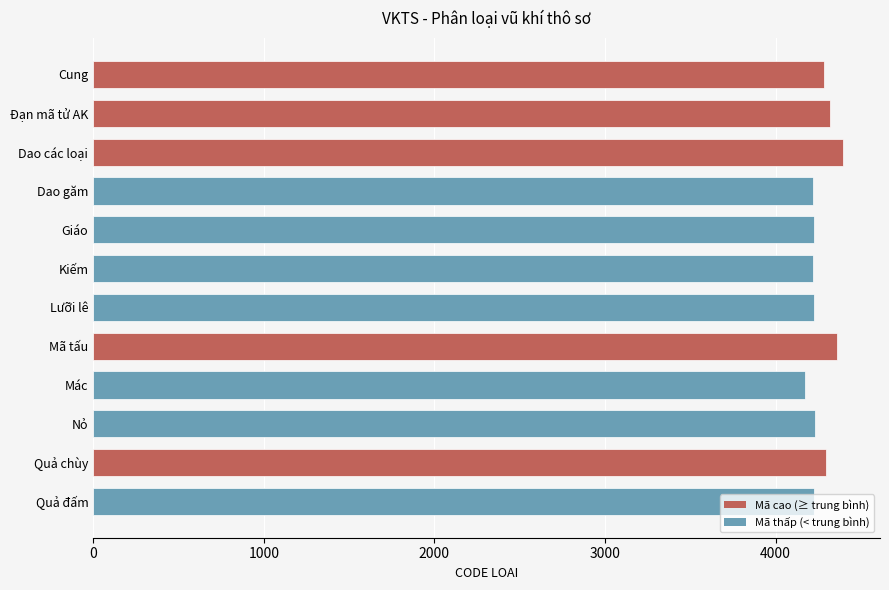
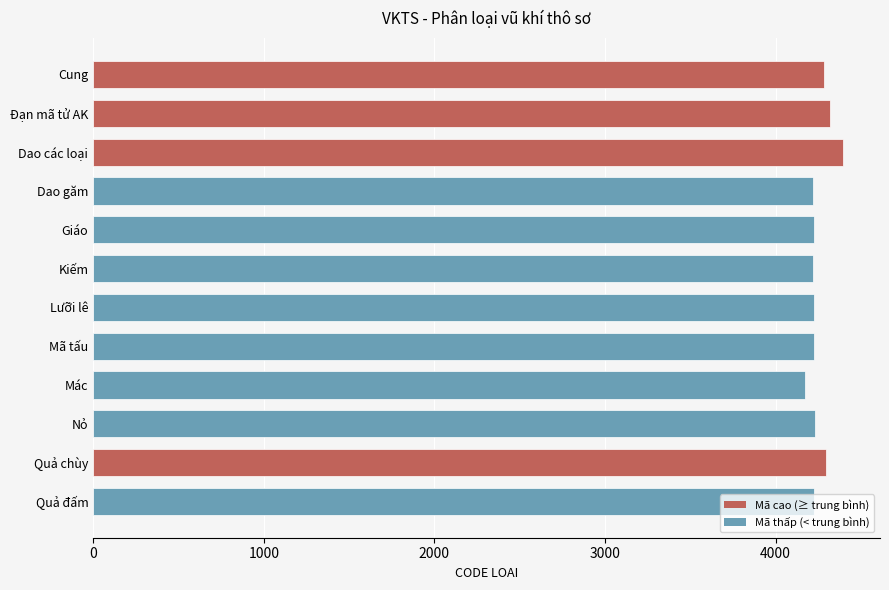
Mã tấu: 4360 -> 4230
